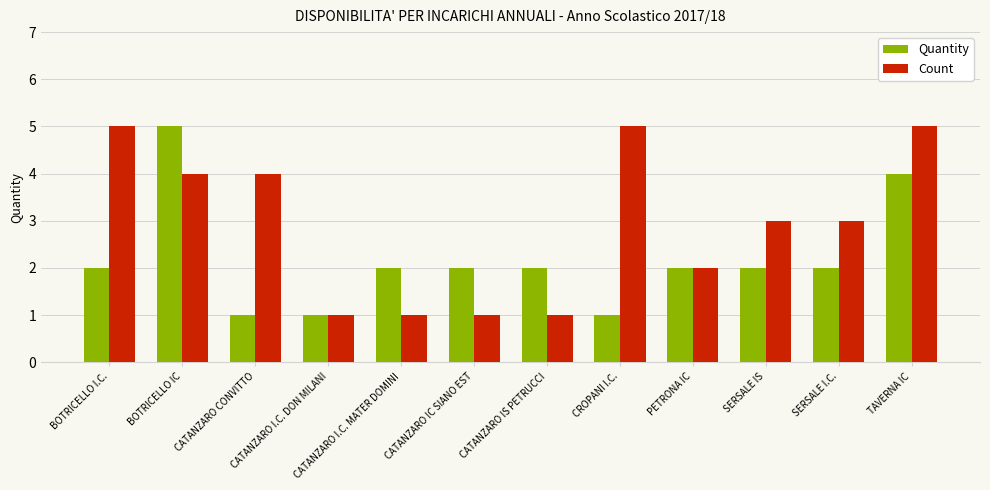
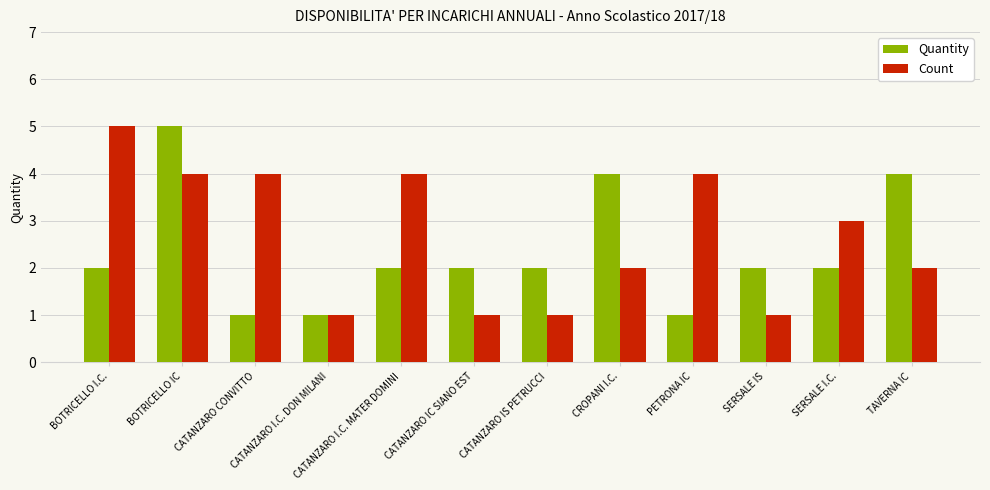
Count, CATANZARO I.C. MATER DOMINI: 1 -> 4
Quantity, CROPANI I.C.: 1 -> 4
Count, CROPANI I.C.: 5 -> 2
Quantity, PETRONA IC: 2 -> 1
Count, PETRONA IC: 2 -> 4
Count, SERSALE IS: 3 -> 1
Count, TAVERNA IC: 5 -> 2
